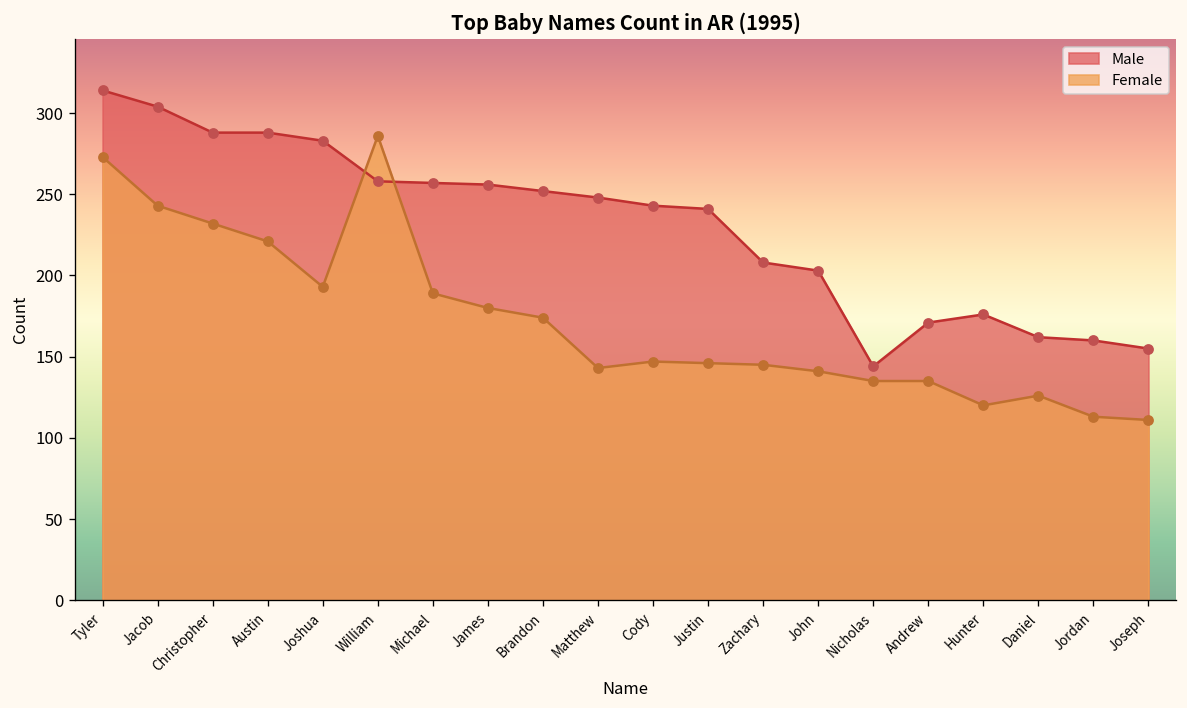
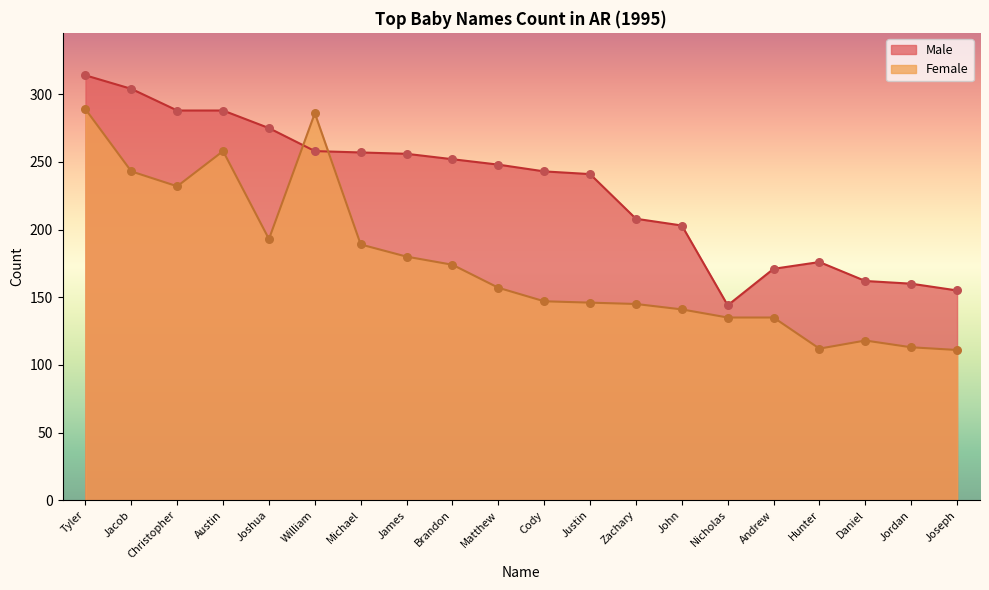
Female, Tyler: 273 -> 289
Female, Austin: 221 -> 258
Male, Joshua: 283 -> 275
Female, Matthew: 143 -> 157
Female, Hunter: 120 -> 112
Female, Daniel: 126 -> 118
